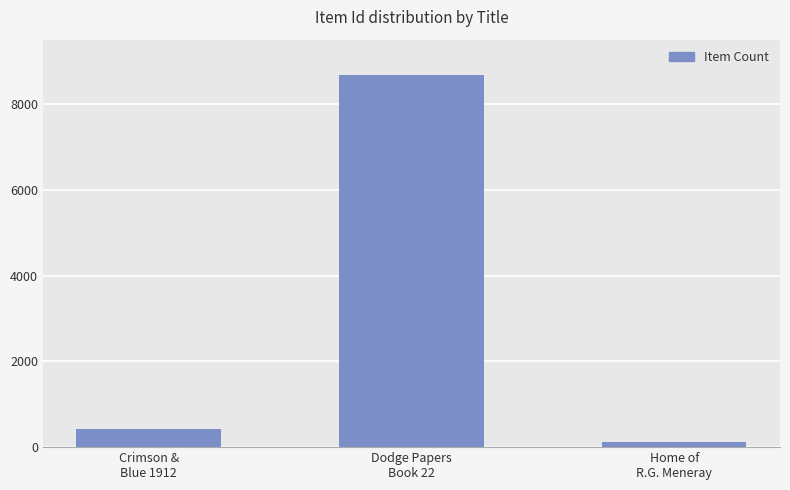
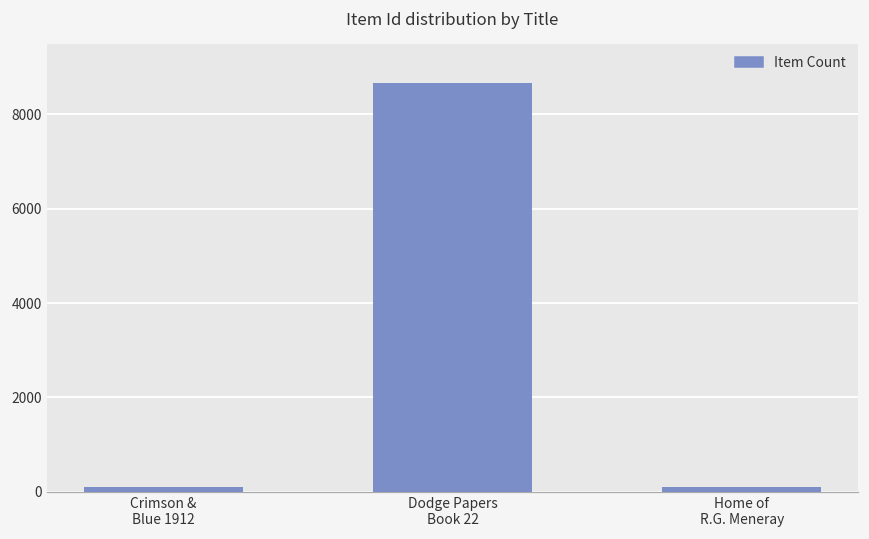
Crimson & Blue 1912: 400 -> 100
